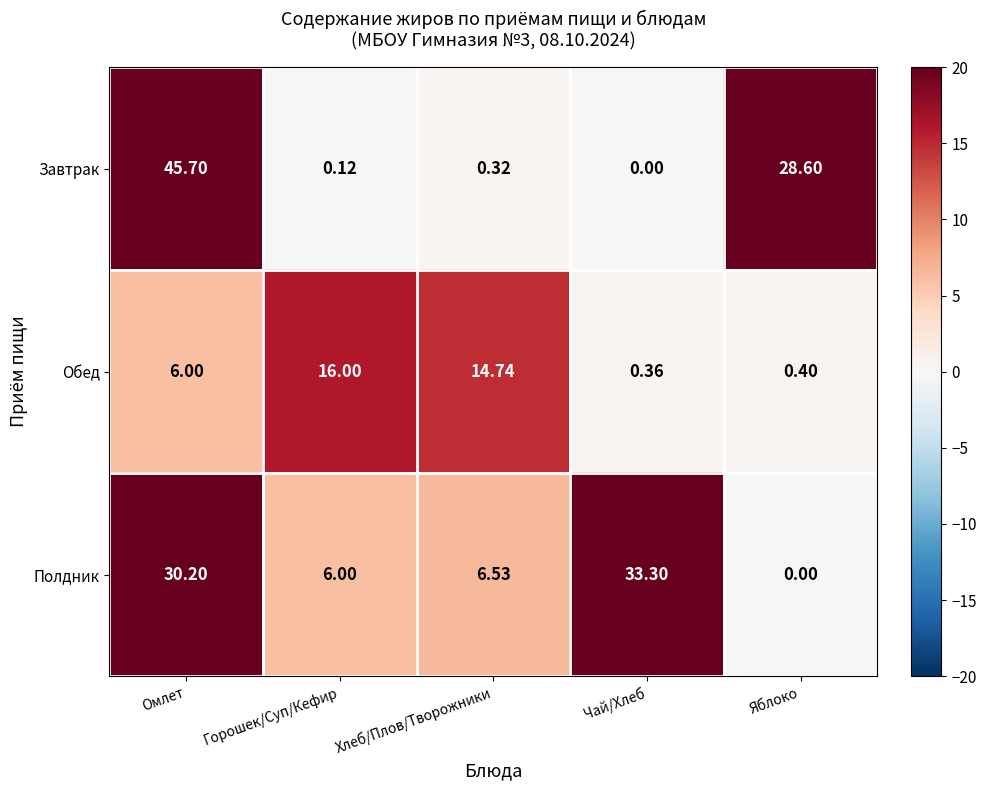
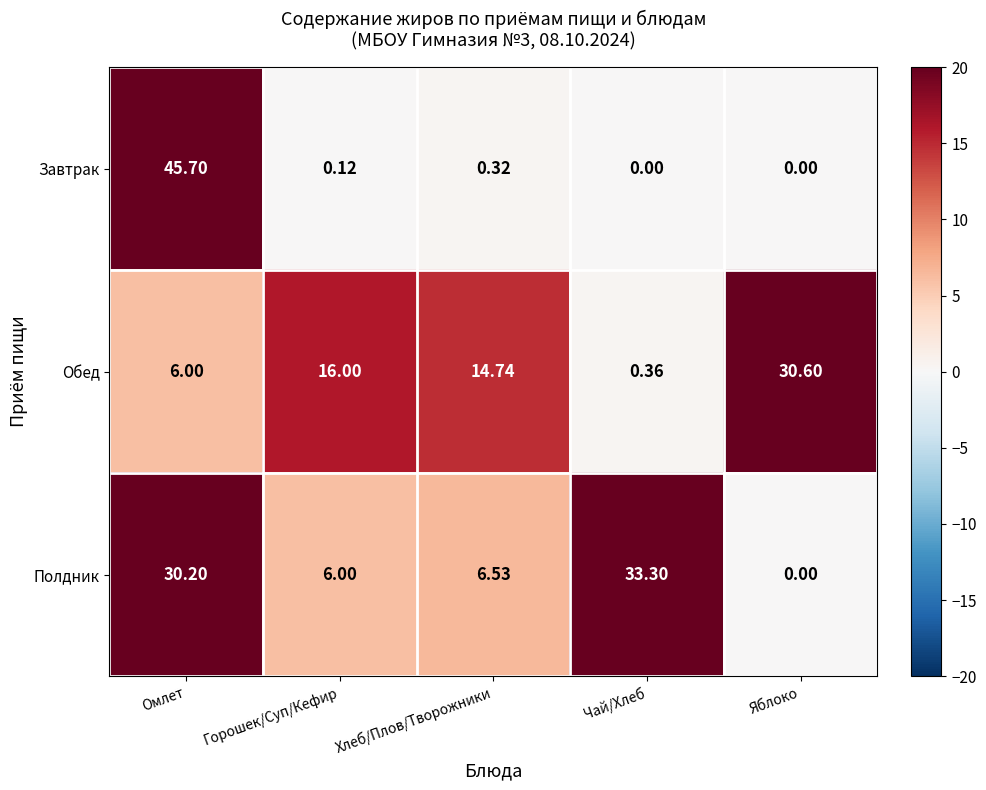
Завтрак, Яблоко: 28.60 -> 0.00
Обед, Яблоко: 0.40 -> 30.60
